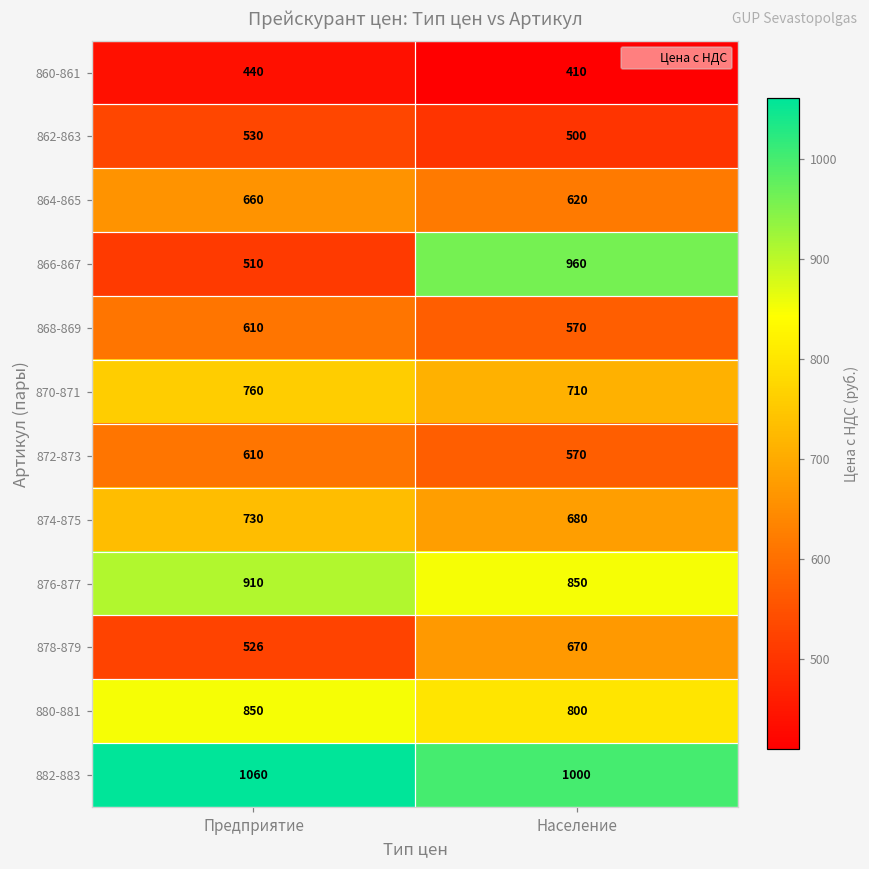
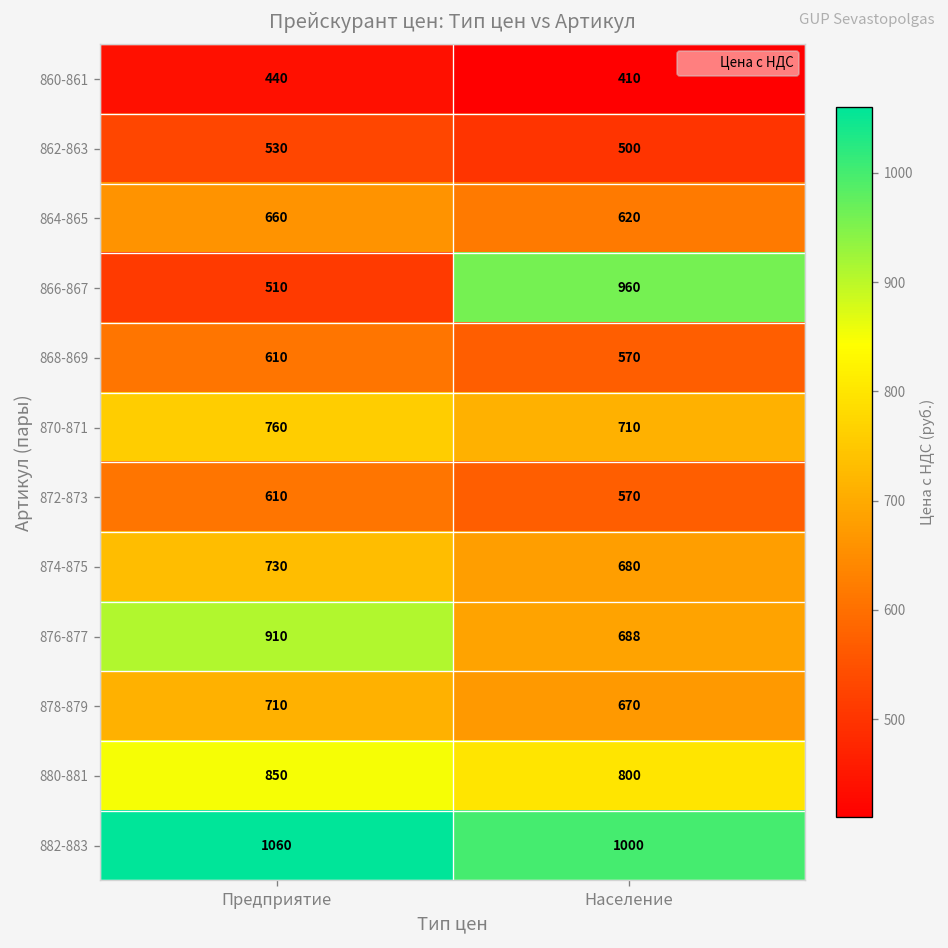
876-877, Население: 850 -> 688
878-879, Предприятие: 526 -> 710
